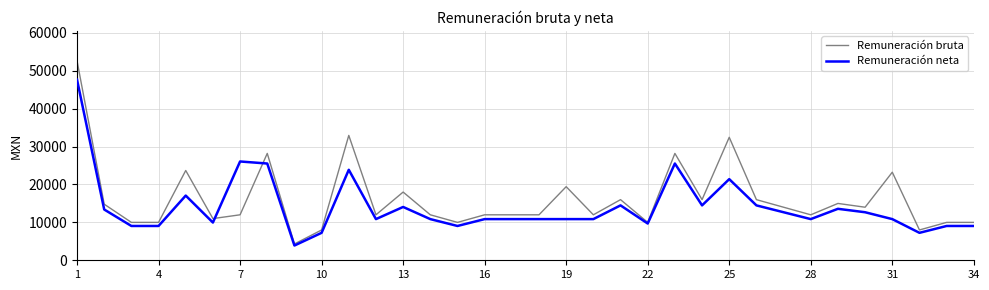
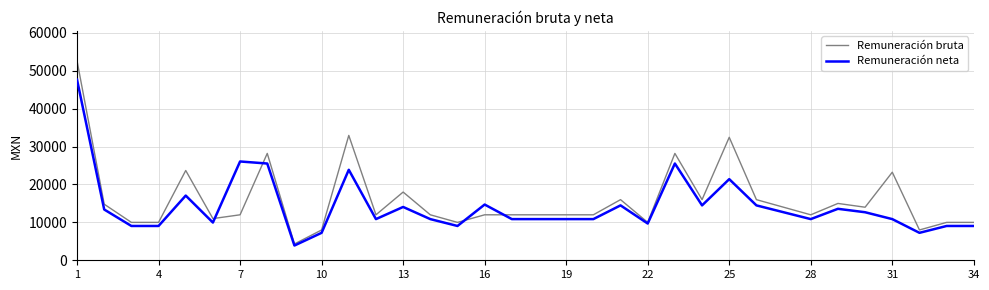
Remuneración neta, 16: 11000 -> 15000
Remuneración bruta, 19: 19000 -> 12000
